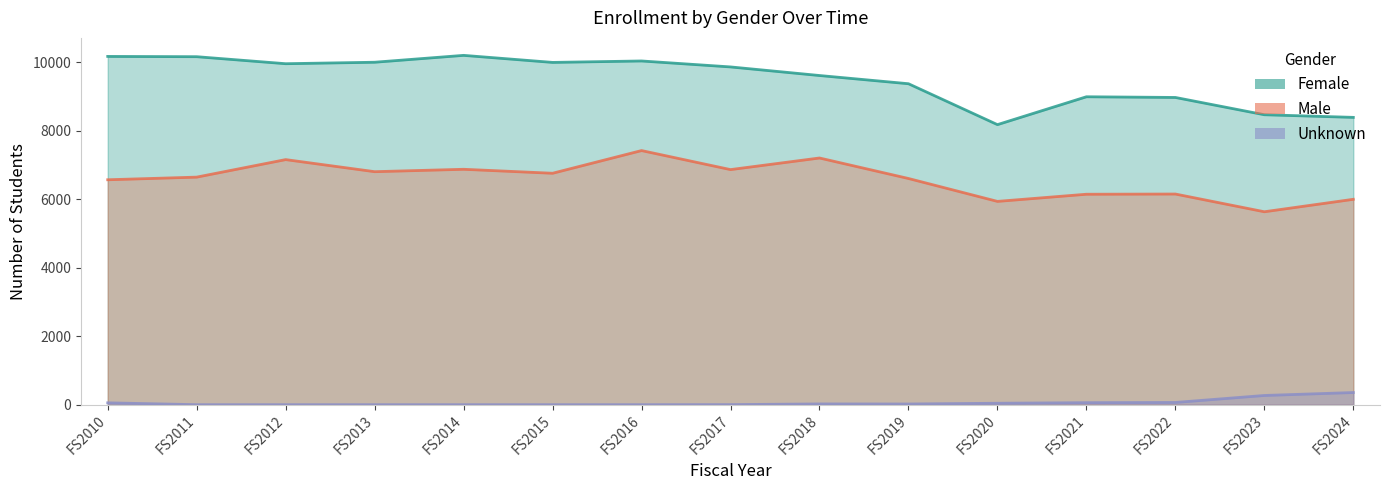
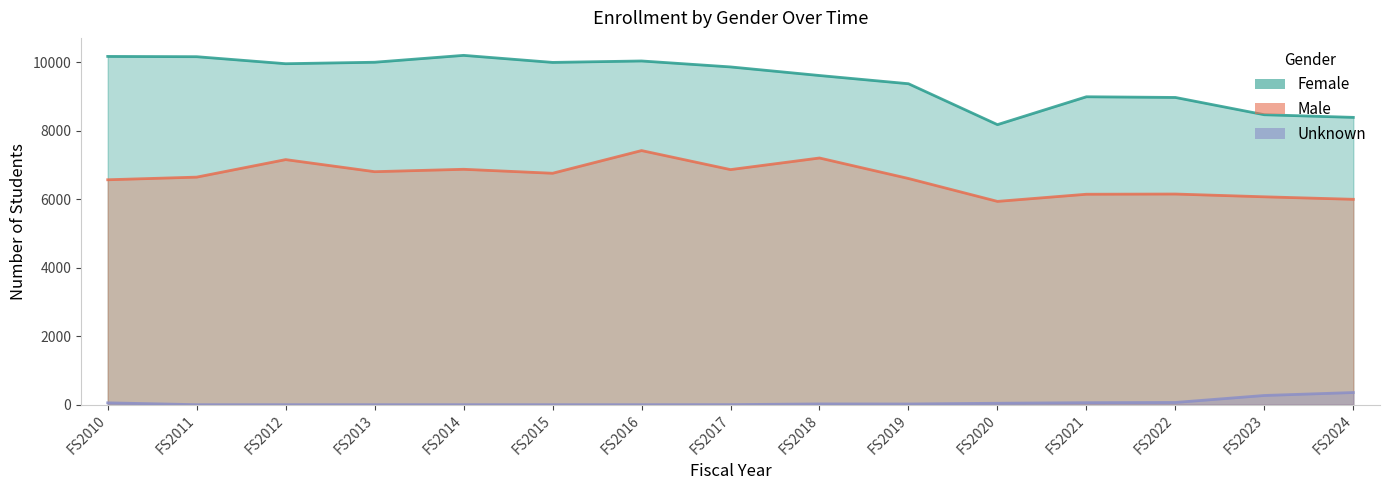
Male, FS2023: 5600 -> 6100
